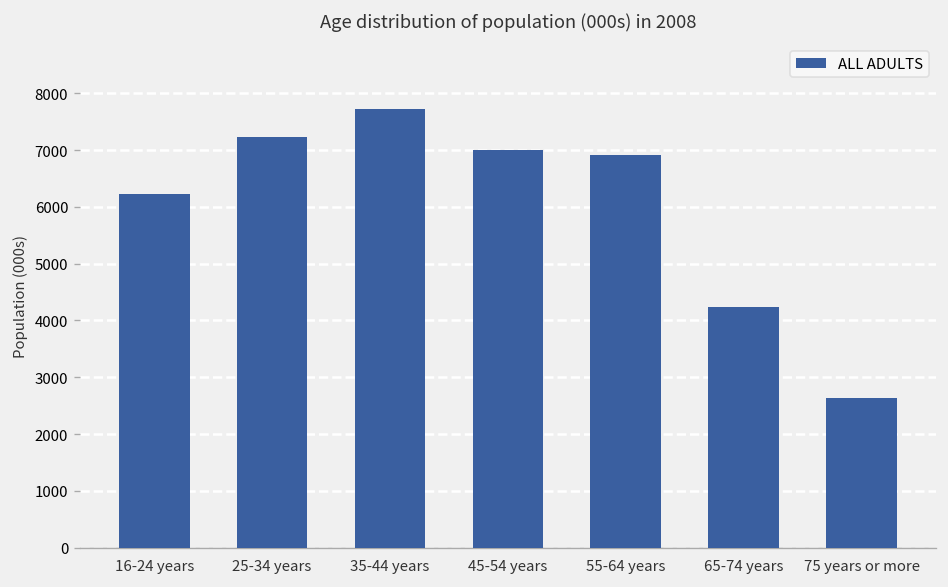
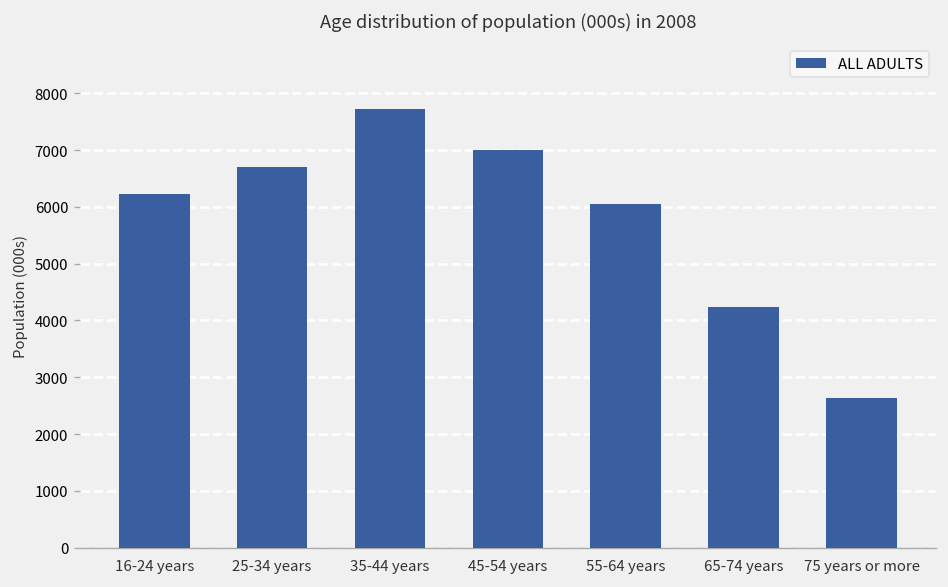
25-34 years: 7200 -> 6700
55-64 years: 6900 -> 6100
